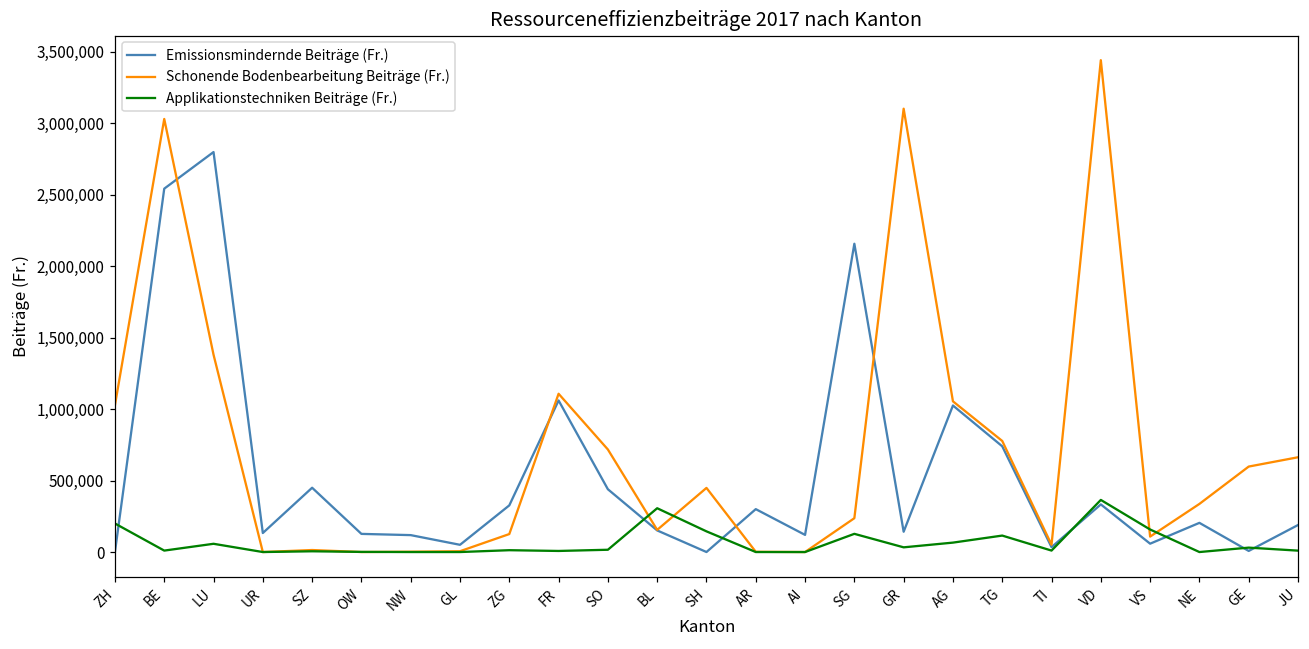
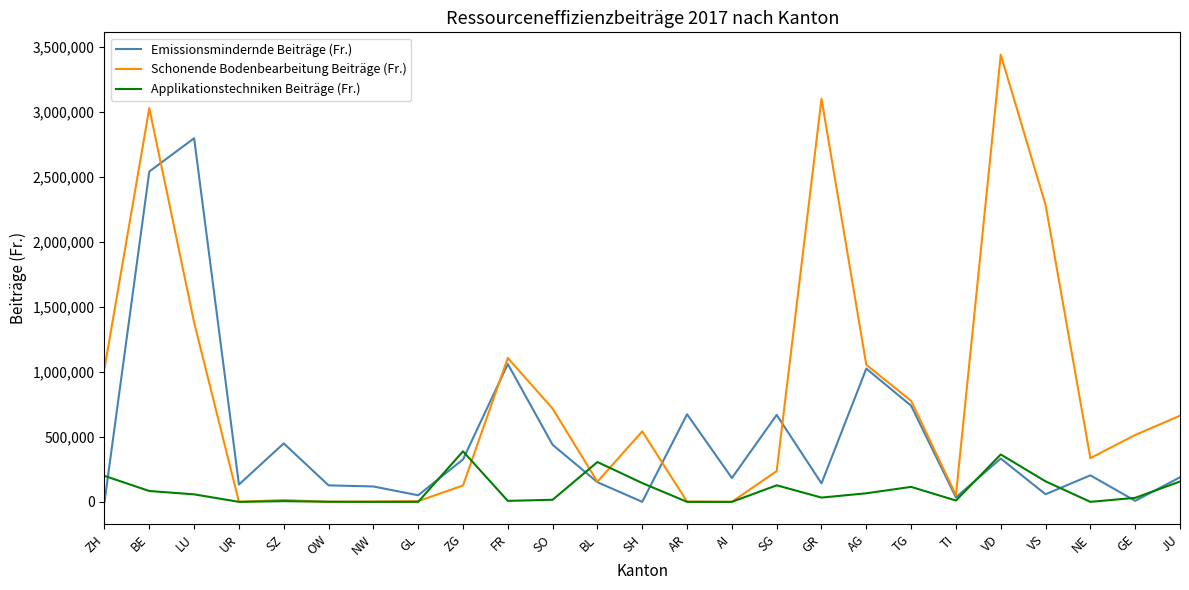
Applikationstechniken Beiträge (Fr.), BE: 10,000 -> 80,000
Applikationstechniken Beiträge (Fr.), ZG: 10,000 -> 390,000
Schonende Bodenbearbeitung Beiträge (Fr.), SH: 450,000 -> 540,000
Emissionsmindernde Beiträge (Fr.), AR: 300,000 -> 670,000
Emissionsmindernde Beiträge (Fr.), AI: 120,000 -> 180,000
Emissionsmindernde Beiträge (Fr.), SG: 2,160,000 -> 670,000
Schonende Bodenbearbeitung Beiträge (Fr.), VS: 110,000 -> 2,290,000
Schonende Bodenbearbeitung Beiträge (Fr.), GE: 600,000 -> 510,000
Applikationstechniken Beiträge (Fr.), JU: 10,000 -> 160,000
